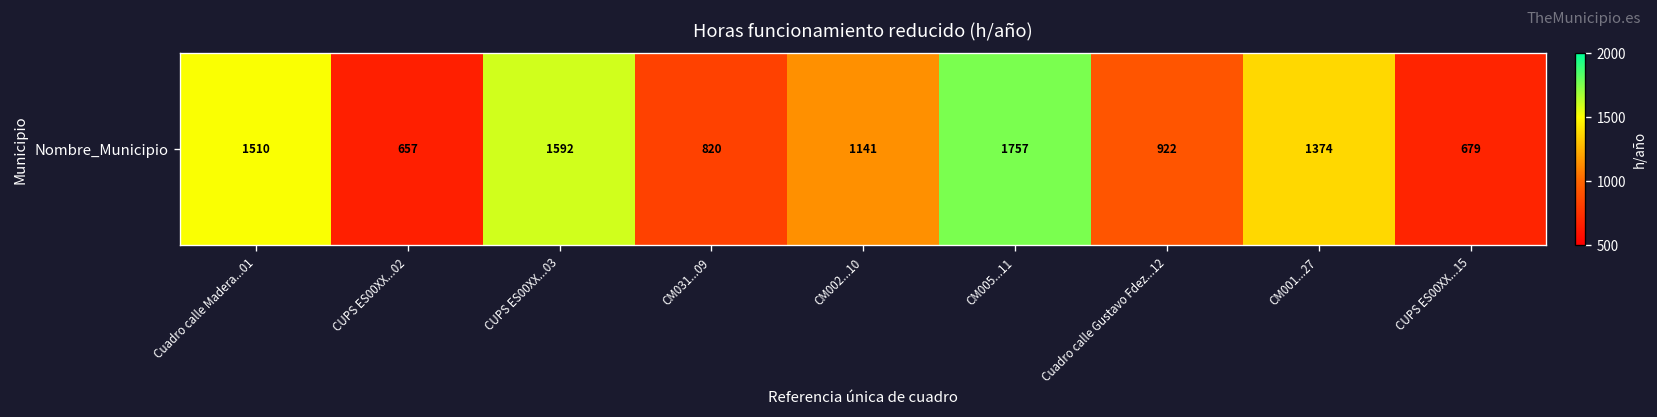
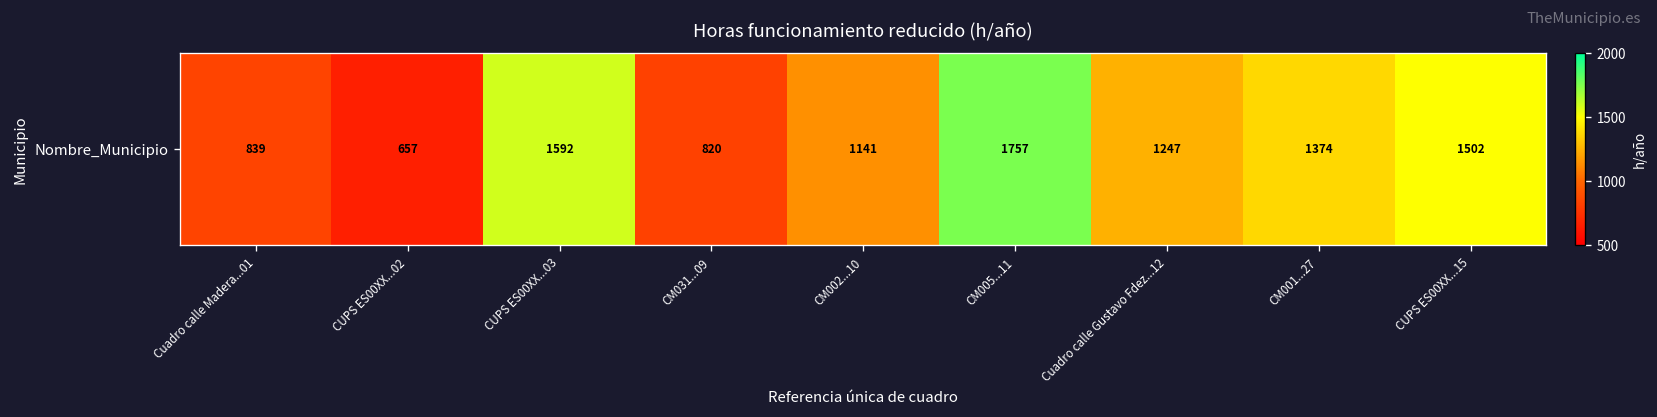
Nombre_Municipio, Cuadro calle Madera...01: 1510 -> 839
Nombre_Municipio, Cuadro calle Gustavo Fdez...12: 922 -> 1247
Nombre_Municipio, CUPS ES00XX...15: 679 -> 1502
